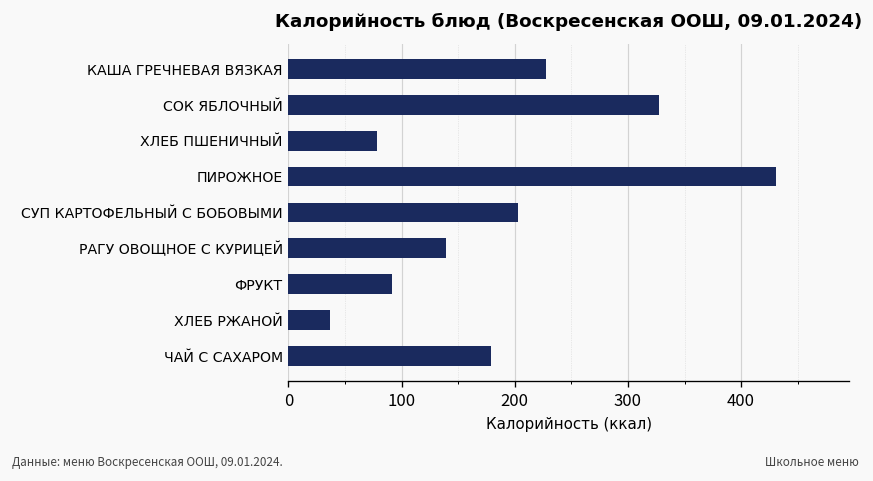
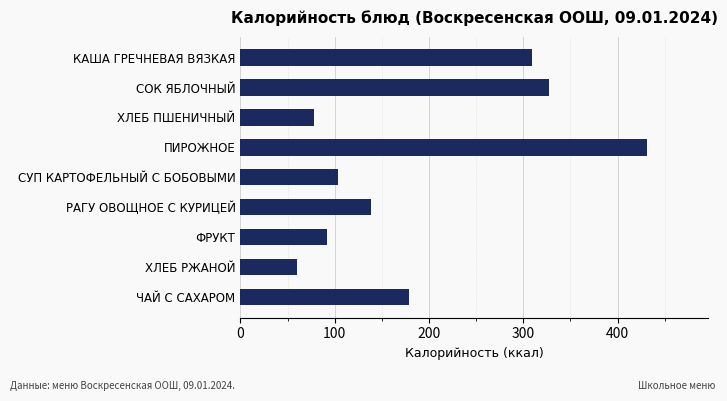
КАША ГРЕЧНЕВАЯ ВЯЗКАЯ: 230 -> 310
СУП КАРТОФЕЛЬНЫЙ С БОБОВЫМИ: 200 -> 100
ХЛЕБ РЖАНОЙ: 40 -> 60
